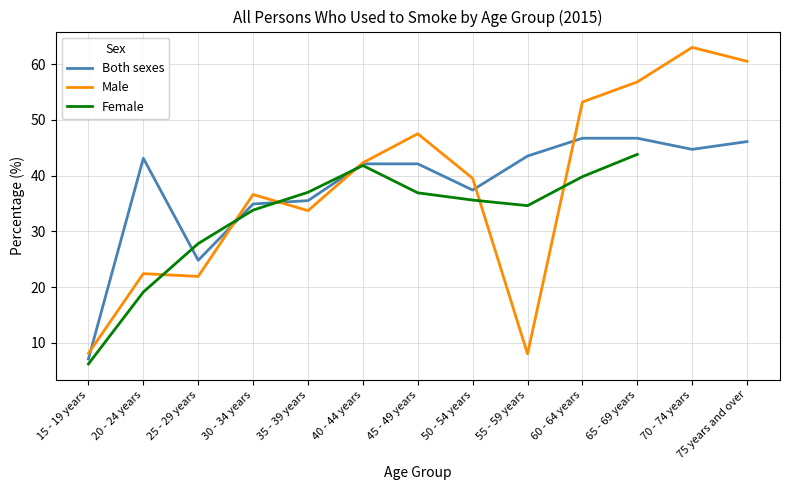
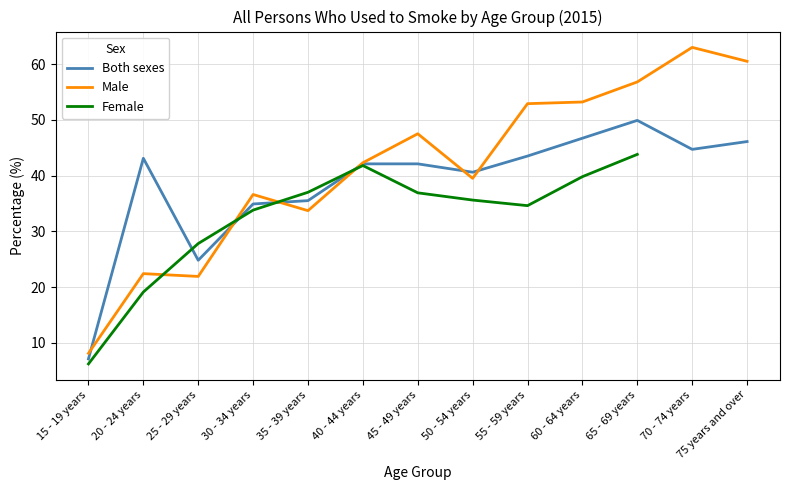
Both sexes, 50 - 54 years: 37 -> 41
Male, 55 - 59 years: 8 -> 53
Both sexes, 65 - 69 years: 47 -> 50
